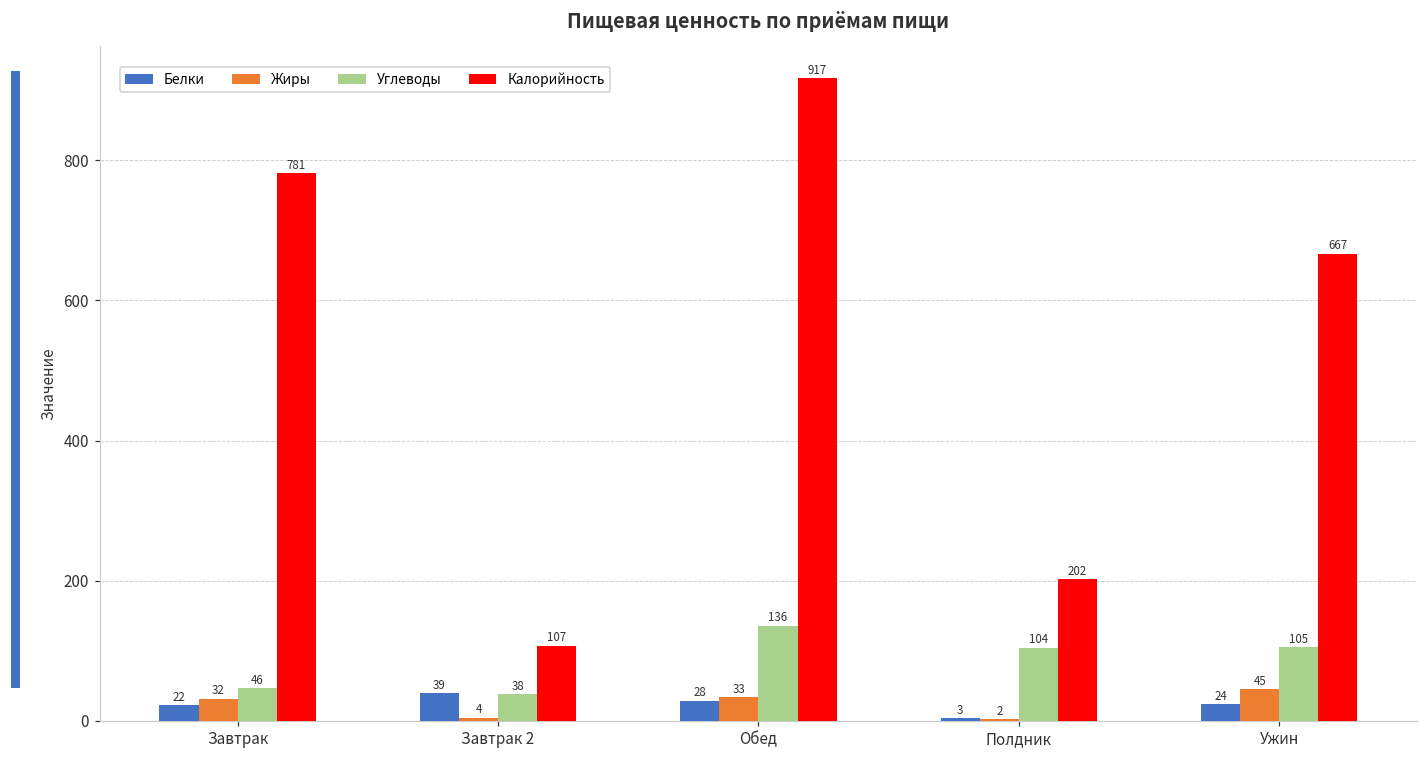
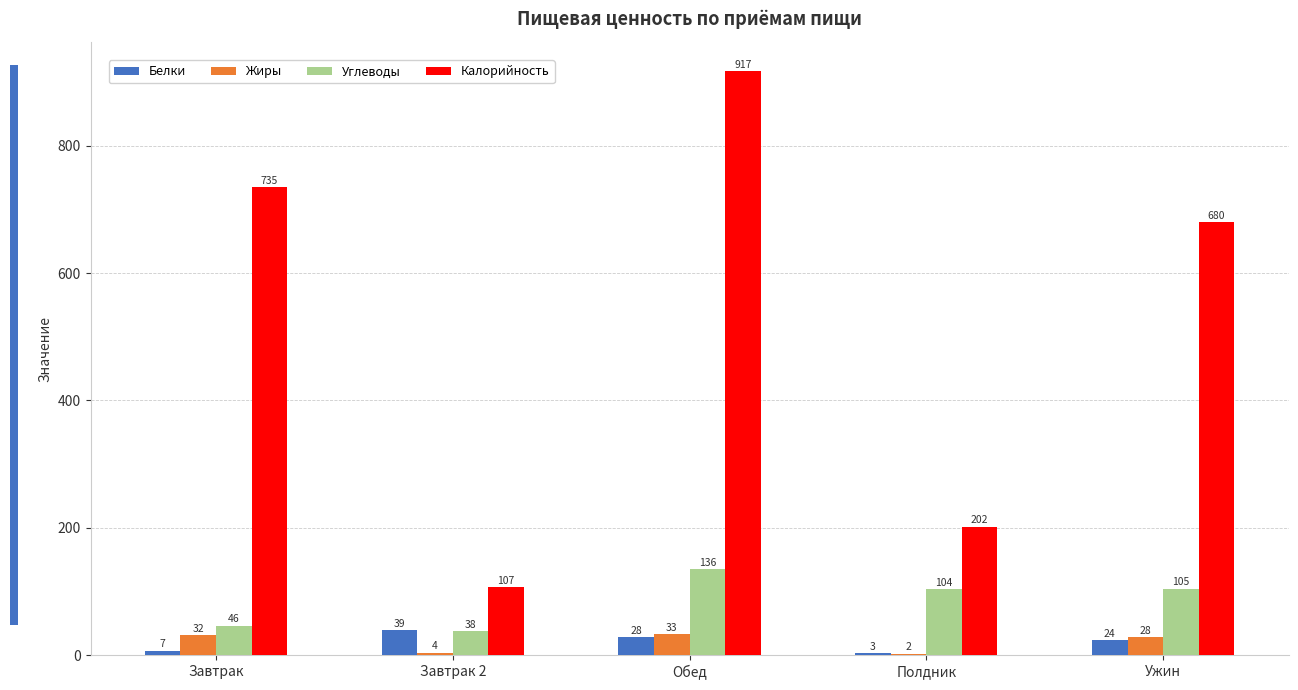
Белки, Завтрак: 22 -> 7
Калорийность, Завтрак: 781 -> 735
Жиры, Ужин: 45 -> 28
Калорийность, Ужин: 667 -> 680
